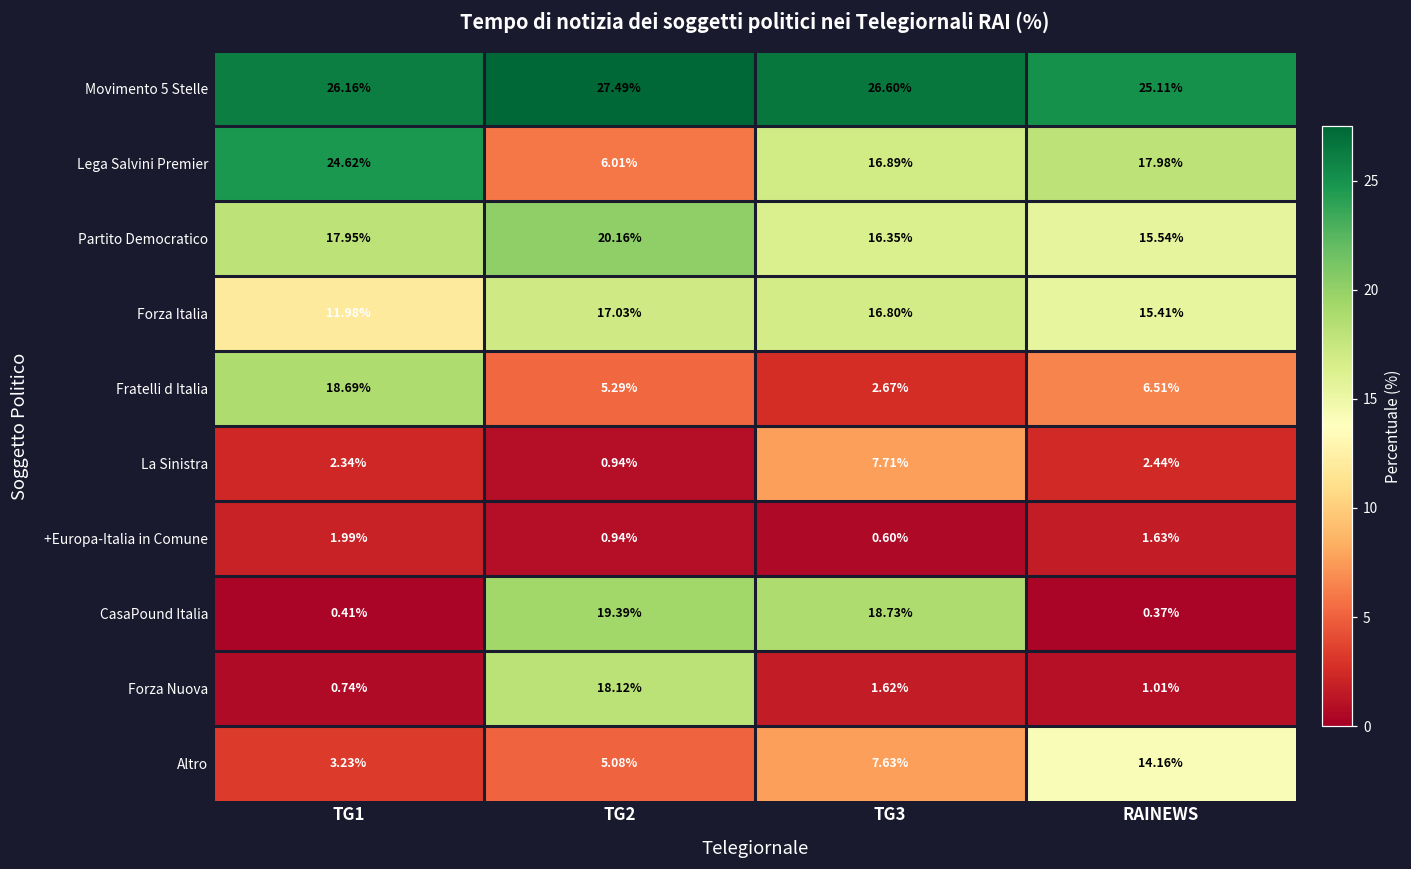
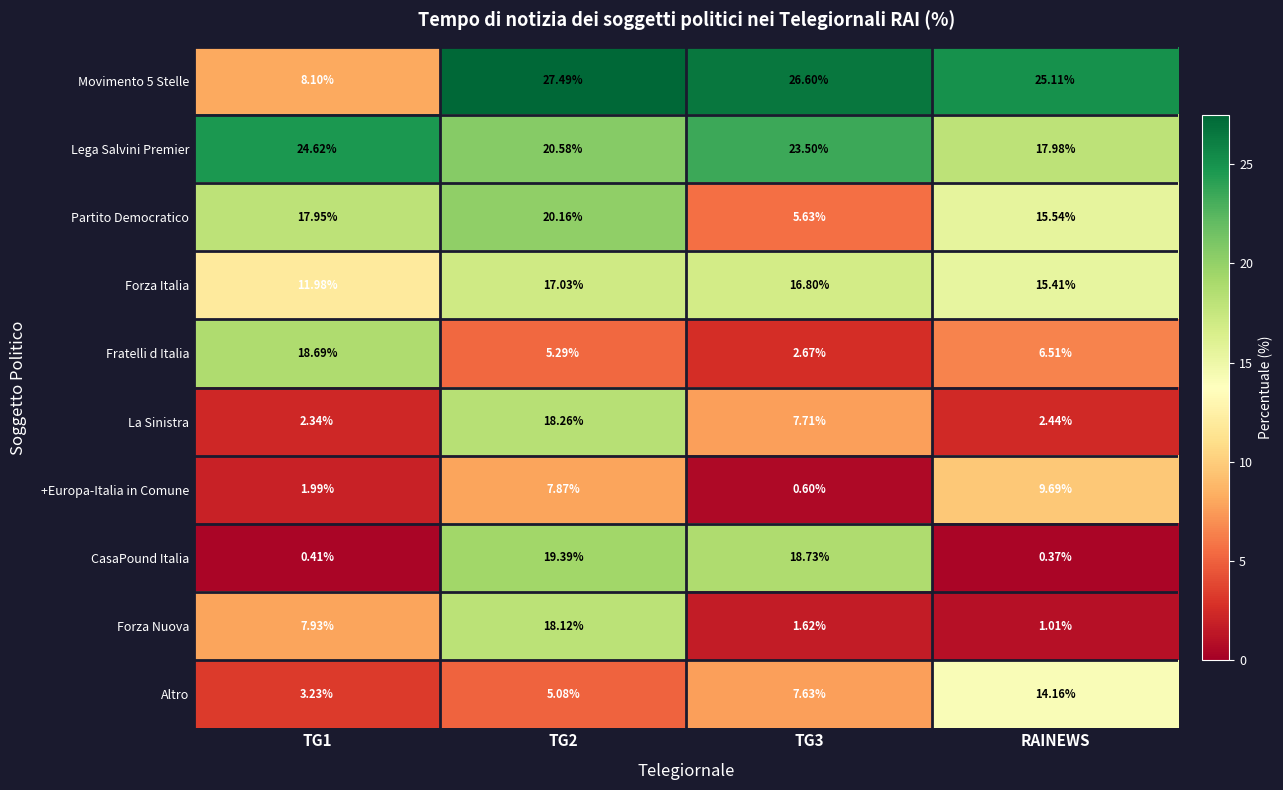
Movimento 5 Stelle, TG1: 26.16% -> 8.10%
Lega Salvini Premier, TG2: 6.01% -> 20.58%
Lega Salvini Premier, TG3: 16.89% -> 23.50%
Partito Democratico, TG3: 16.35% -> 5.63%
La Sinistra, TG2: 0.94% -> 18.26%
+Europa-Italia in Comune, TG2: 0.94% -> 7.87%
+Europa-Italia in Comune, RAINEWS: 1.63% -> 9.69%
Forza Nuova, TG1: 0.74% -> 7.93%
